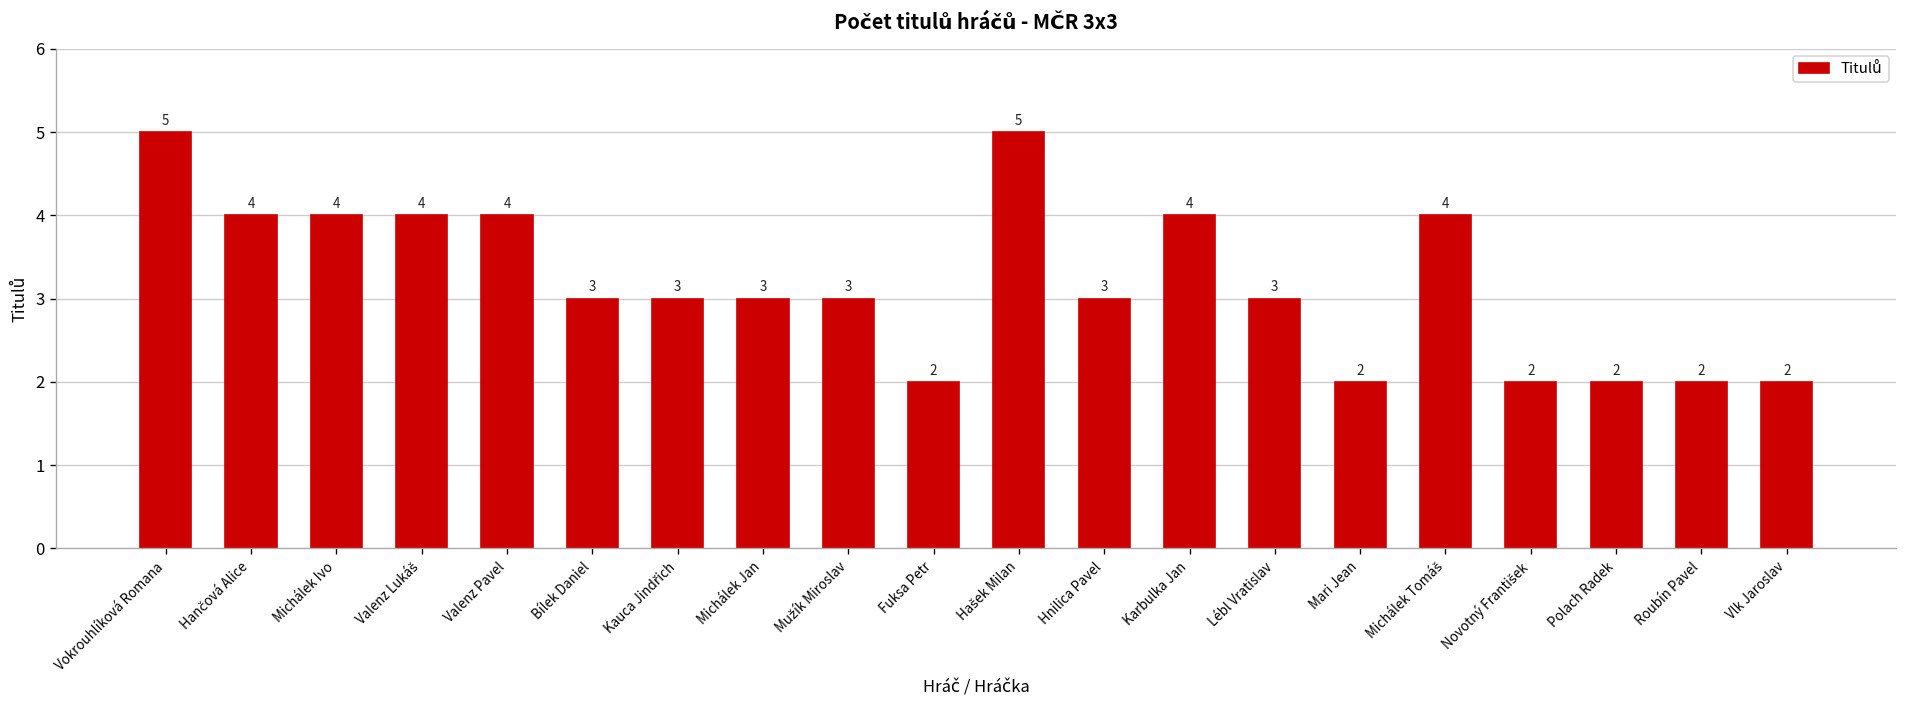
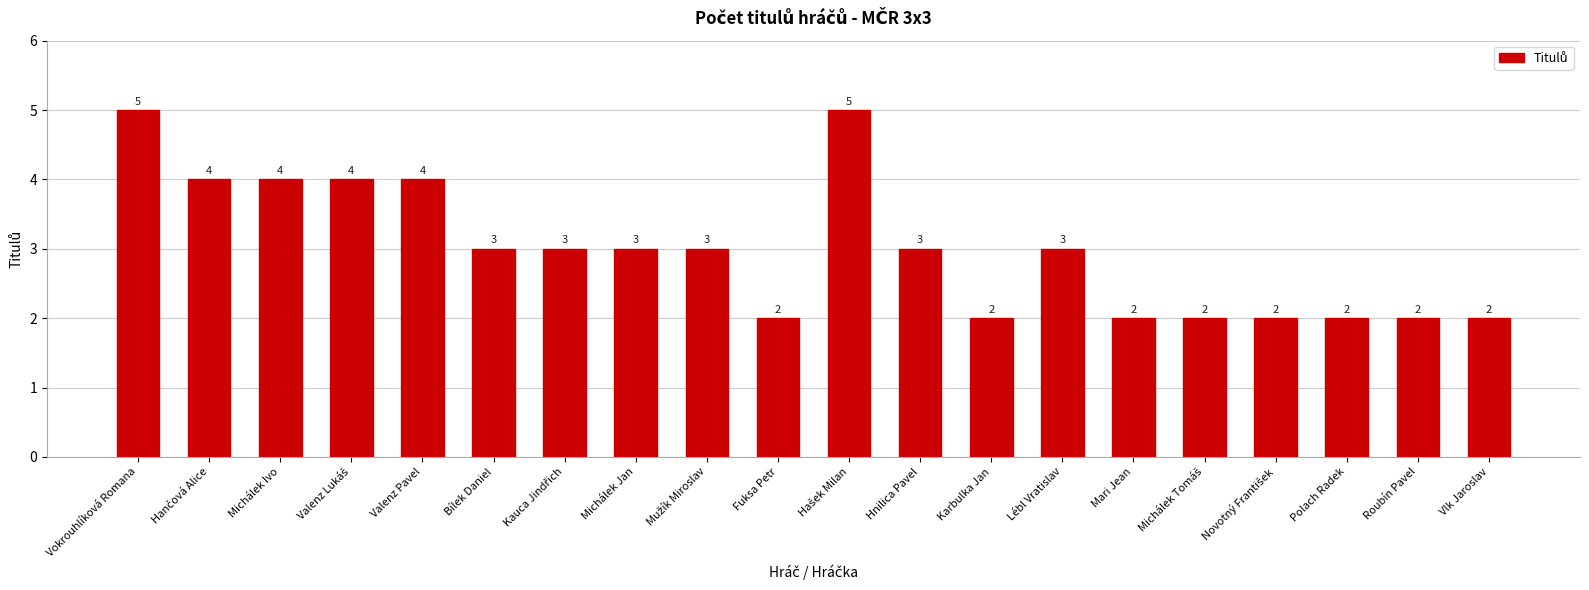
Karbulka Jan: 4 -> 2
Michálek Tomáš: 4 -> 2
